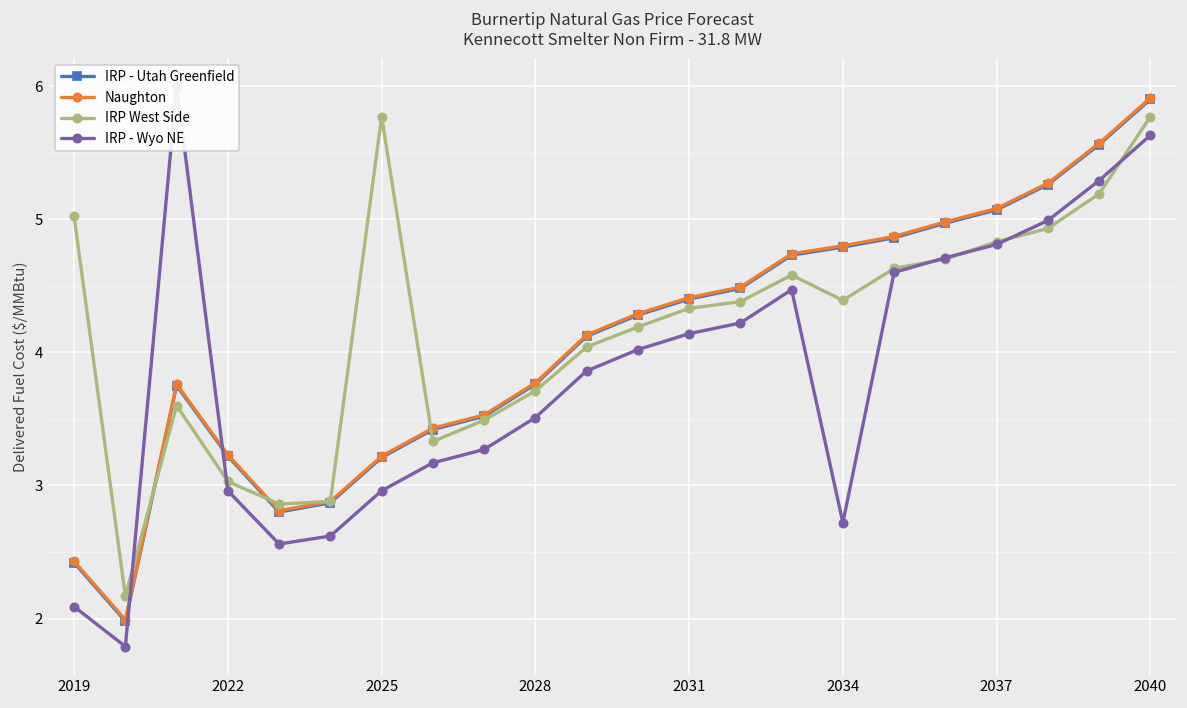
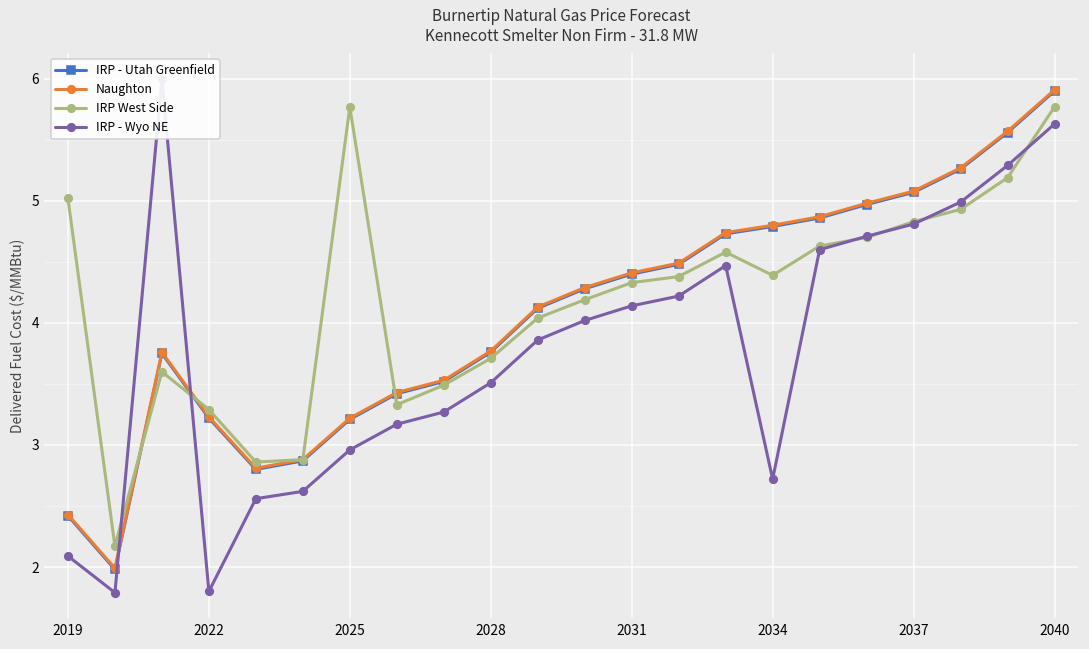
IRP West Side, 2022: 3.03 -> 3.29
IRP - Wyo NE, 2022: 2.96 -> 1.80
